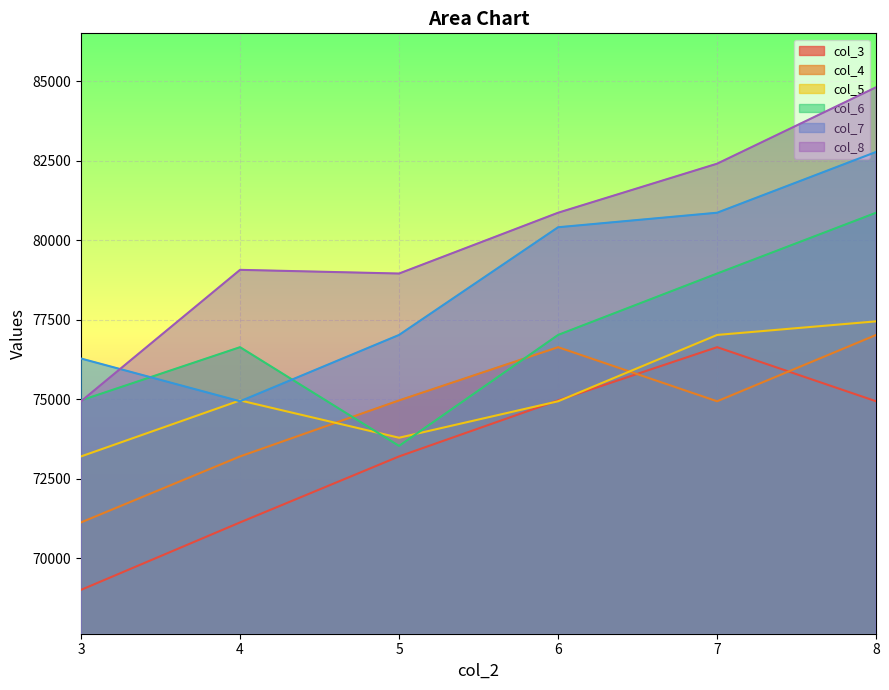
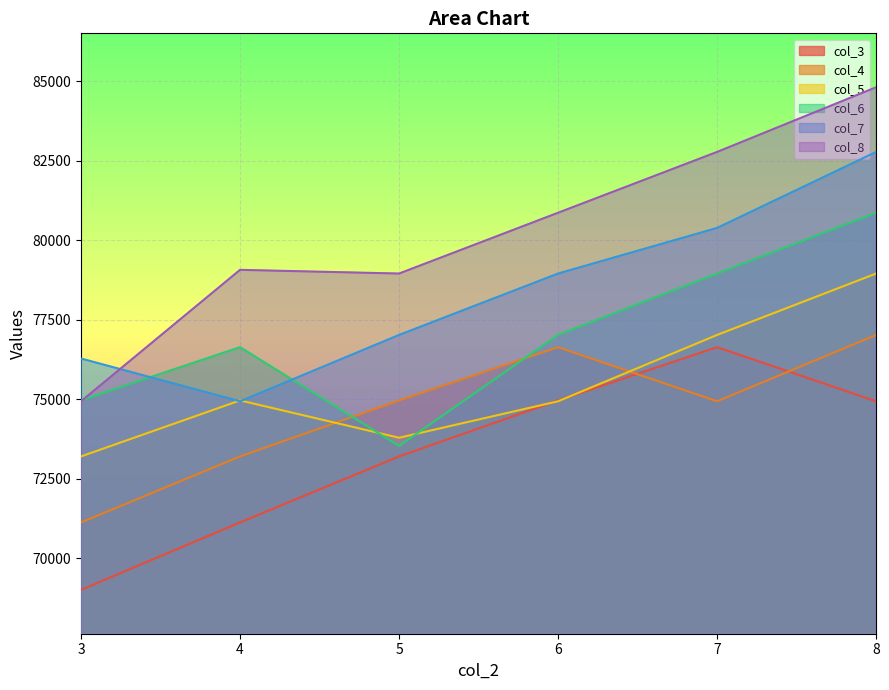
col_7, 6: 80400 -> 79000
col_7, 7: 80900 -> 80400
col_8, 7: 82400 -> 82800
col_5, 8: 77500 -> 79000
